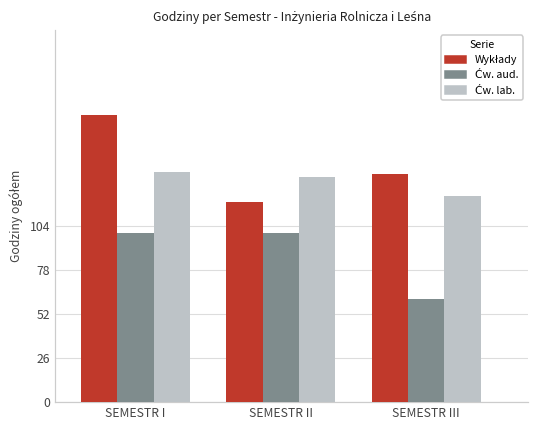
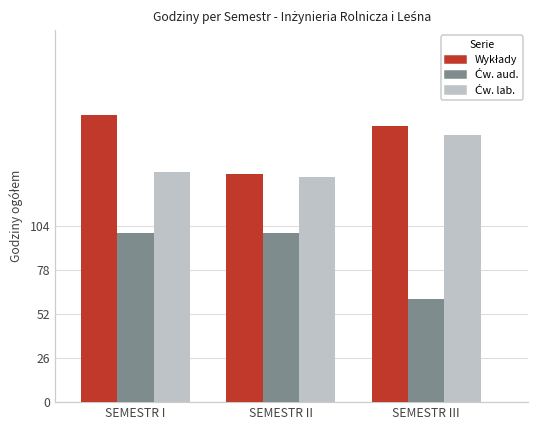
Wykłady, SEMESTR II: 118 -> 135
Wykłady, SEMESTR III: 135 -> 163
Ćw. lab., SEMESTR III: 122 -> 158
